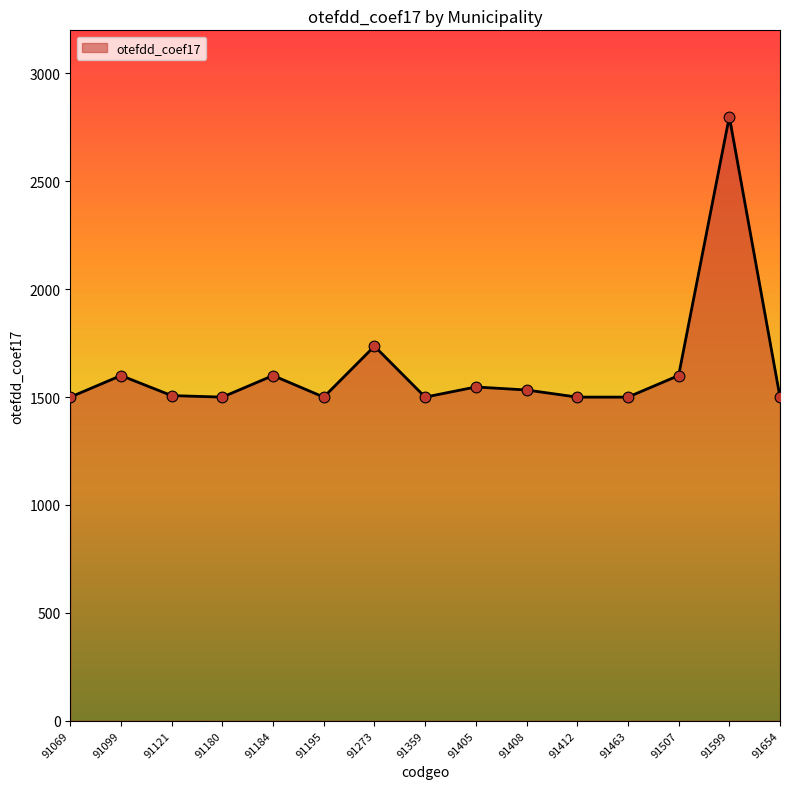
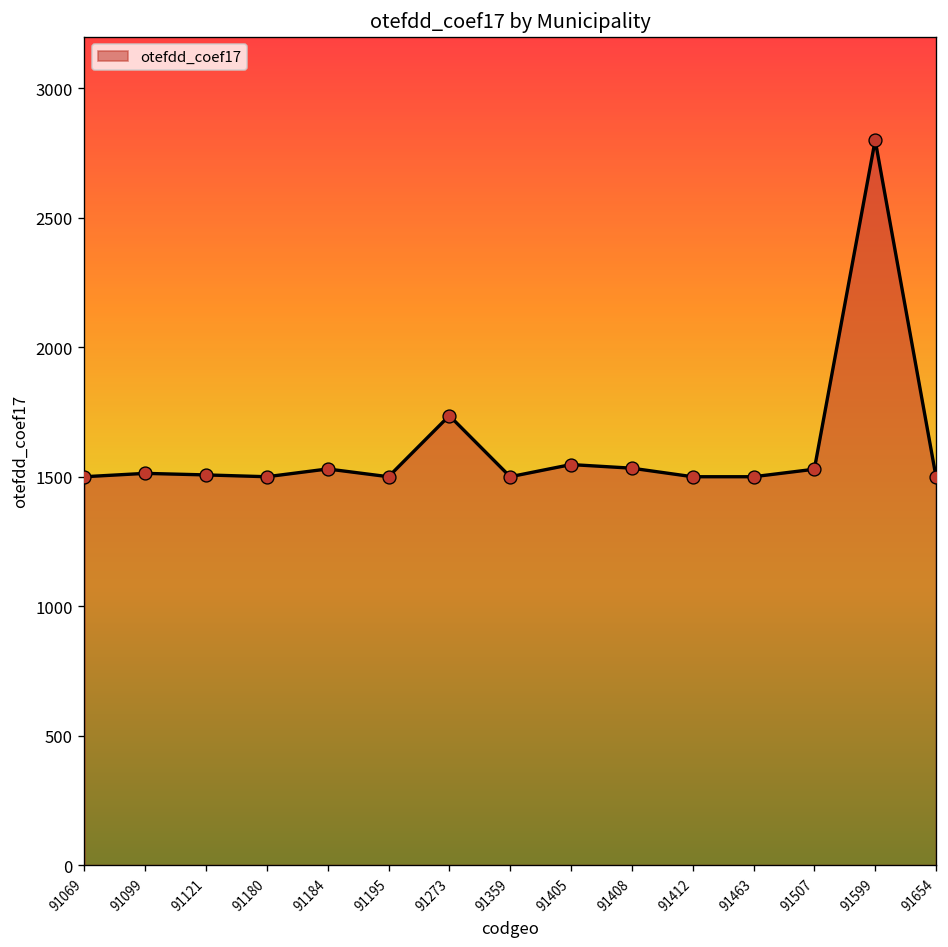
91099: 1600 -> 1510
91184: 1600 -> 1530
91507: 1600 -> 1530
